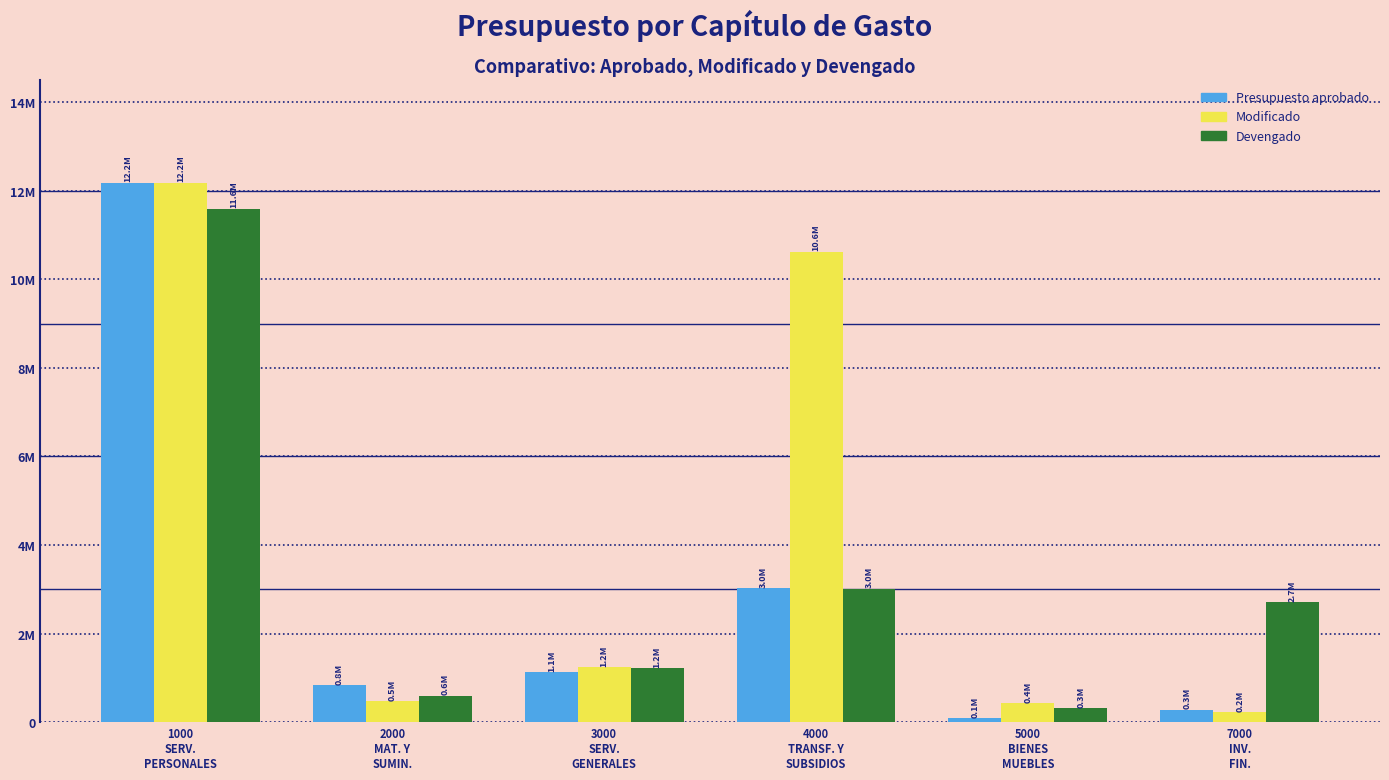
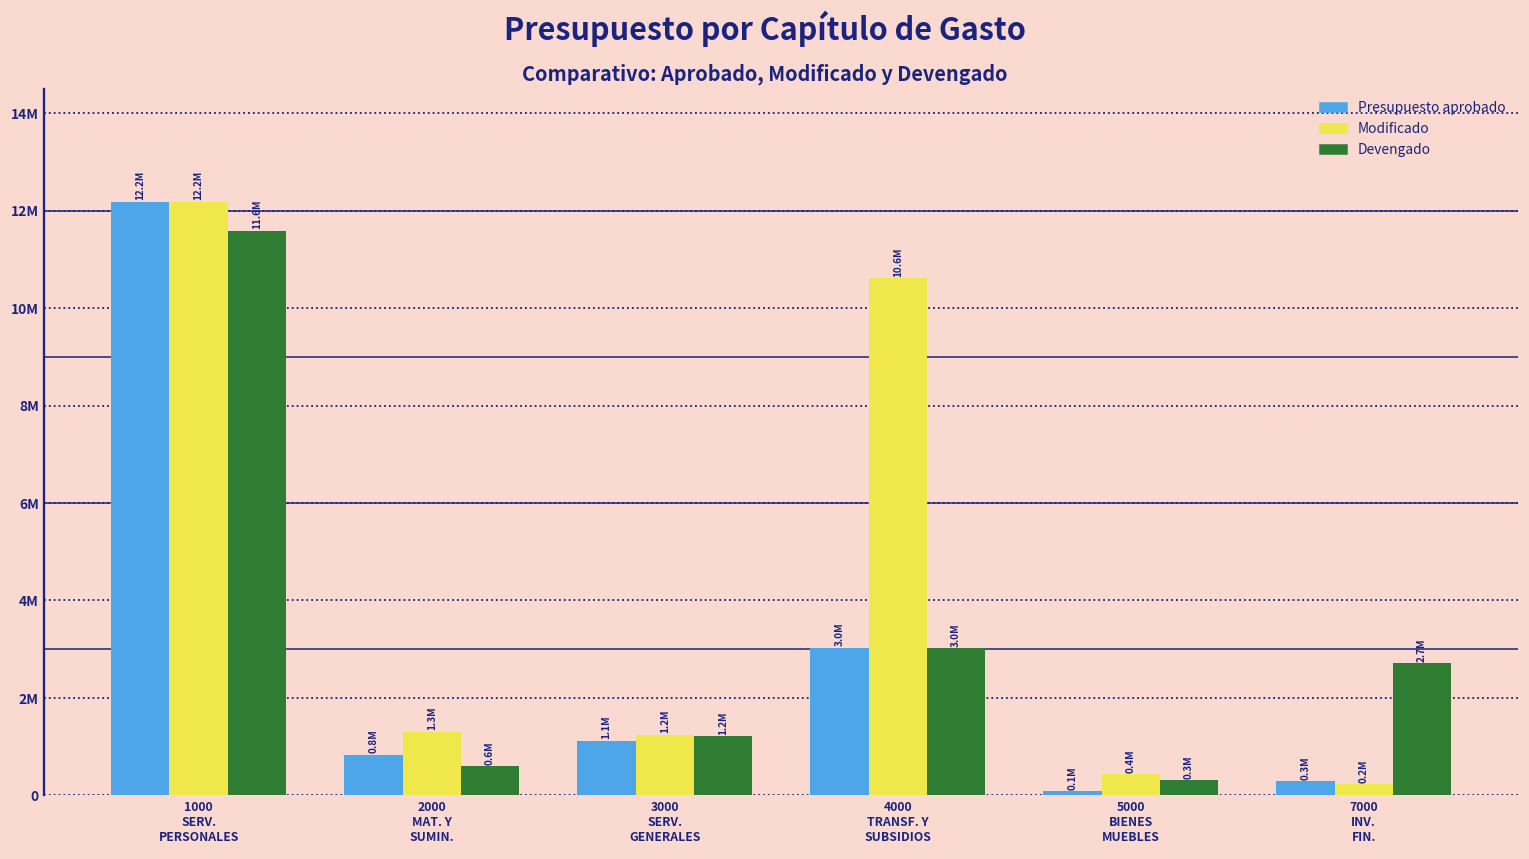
Modificado, 2000 MAT. Y SUMIN.: 0.5M -> 1.3M
